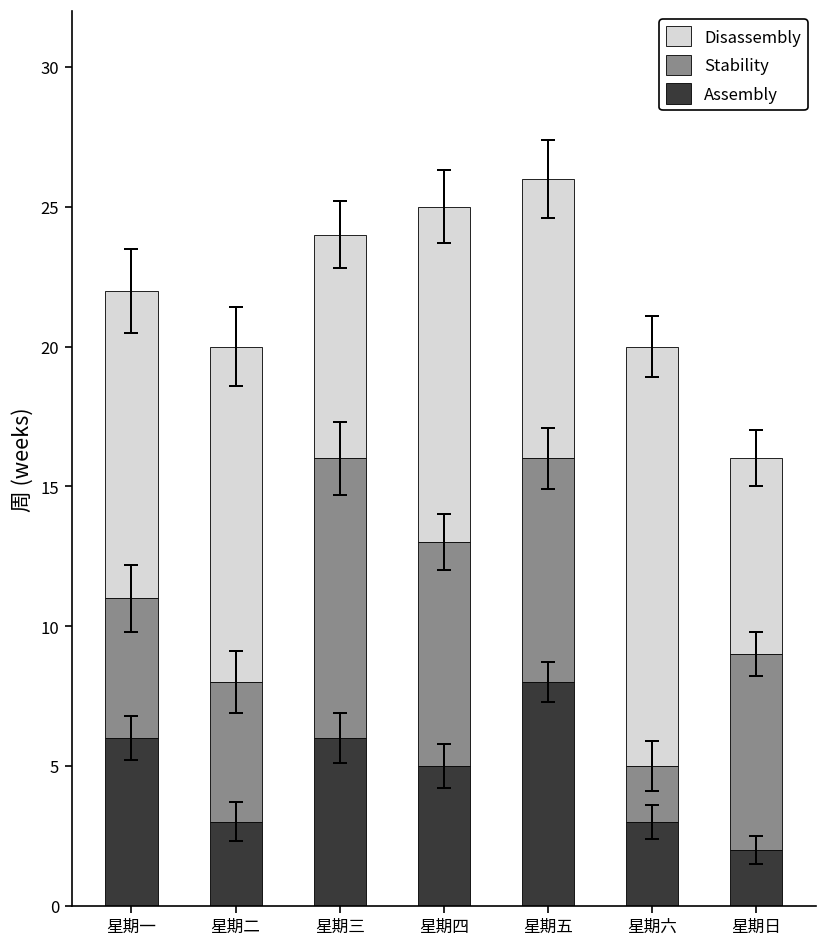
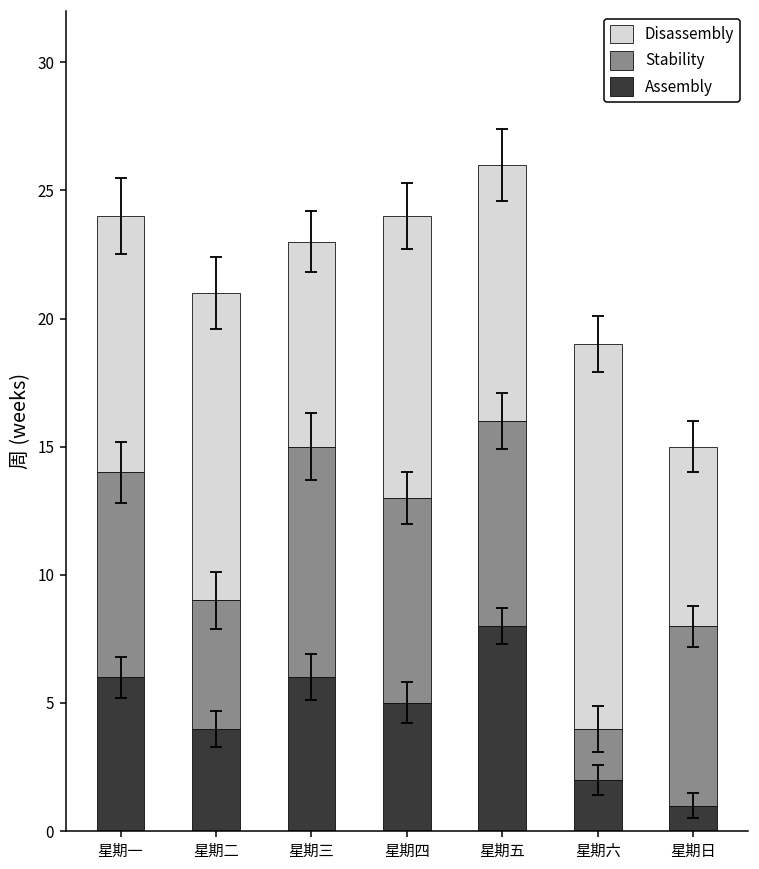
Stability, 星期一: 5 -> 8
Disassembly, 星期一: 11 -> 10
Assembly, 星期二: 3 -> 4
Stability, 星期三: 10 -> 9
Disassembly, 星期四: 12 -> 11
Assembly, 星期六: 3 -> 2
Assembly, 星期日: 2 -> 1
